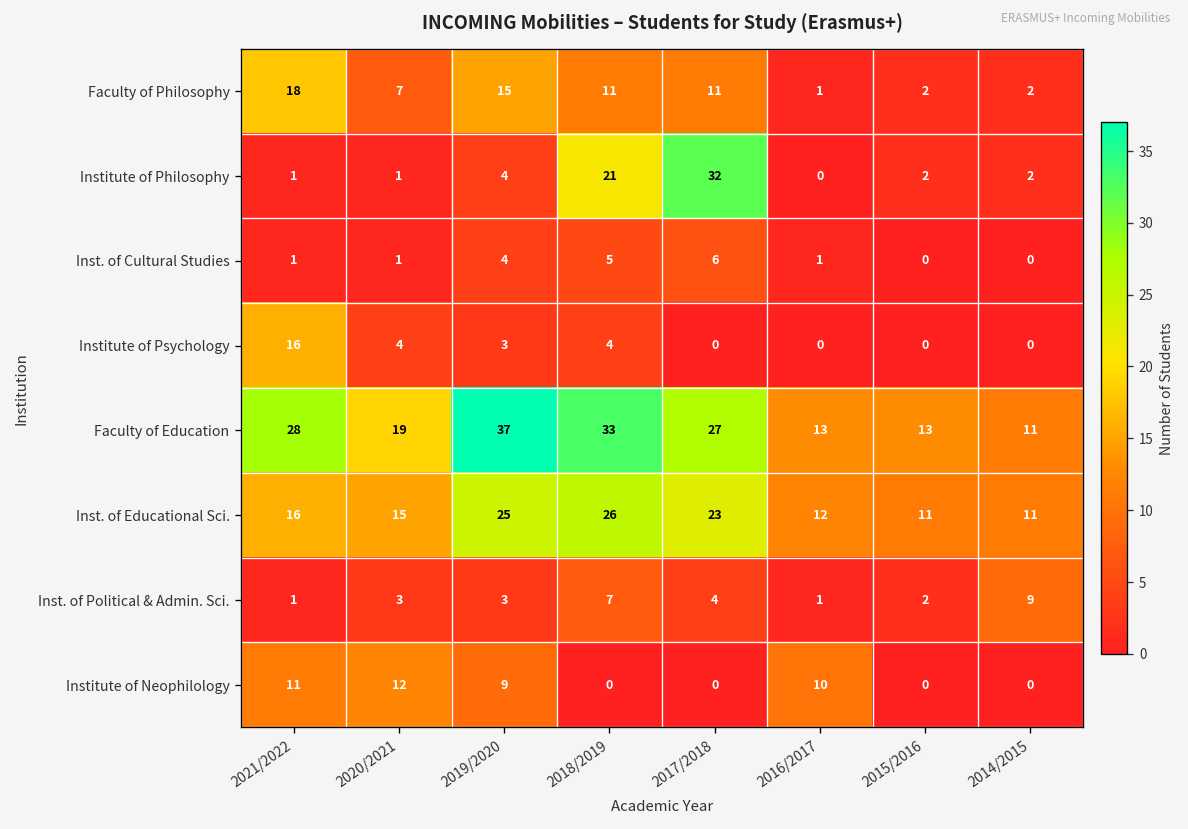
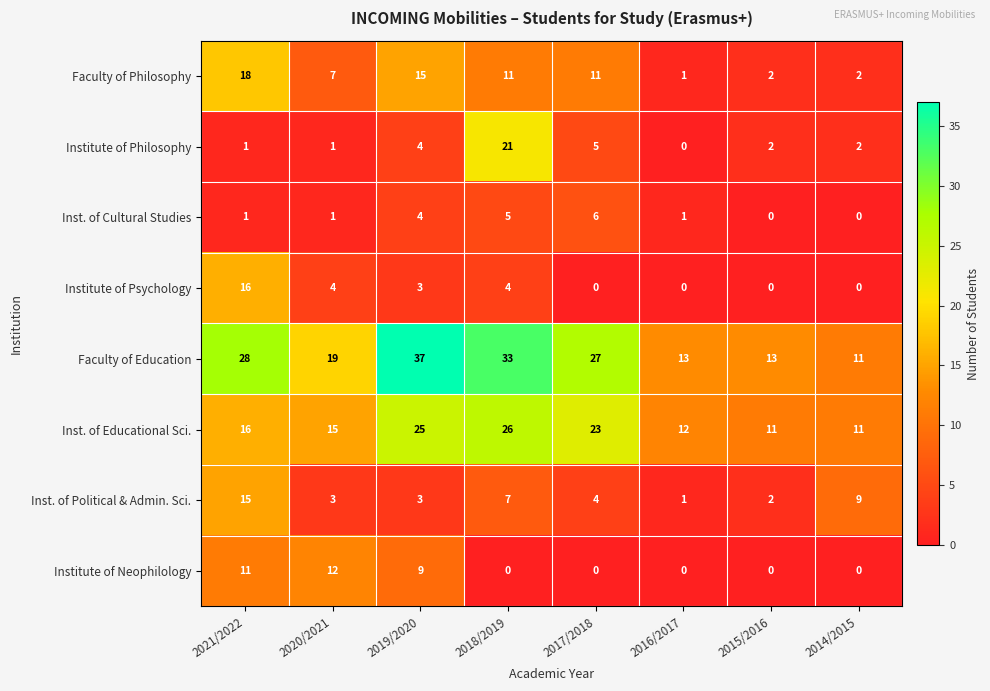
Institute of Philosophy, 2017/2018: 32 -> 5
Inst. of Political & Admin. Sci., 2021/2022: 1 -> 15
Institute of Neophilology, 2016/2017: 10 -> 0
